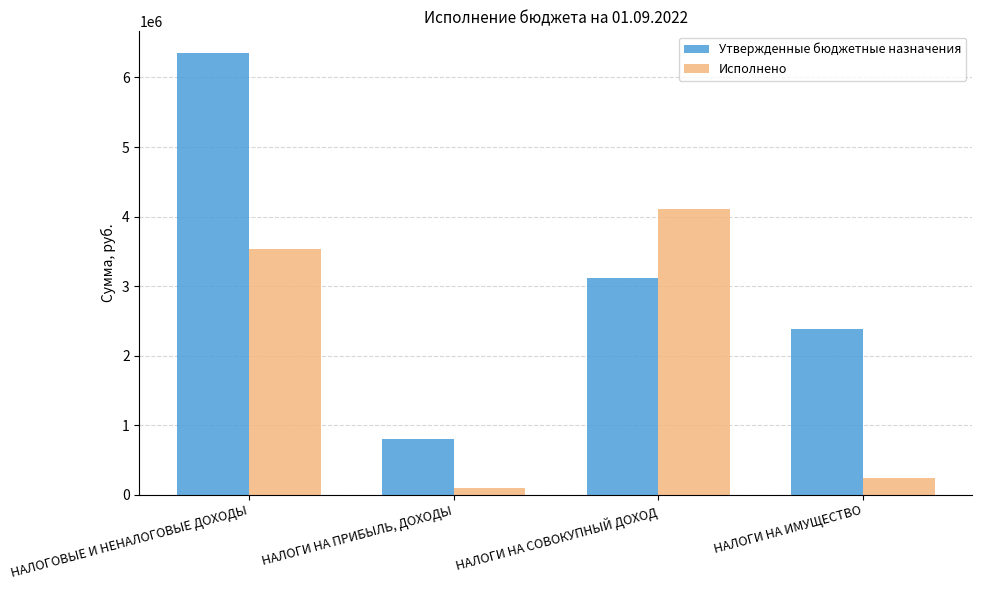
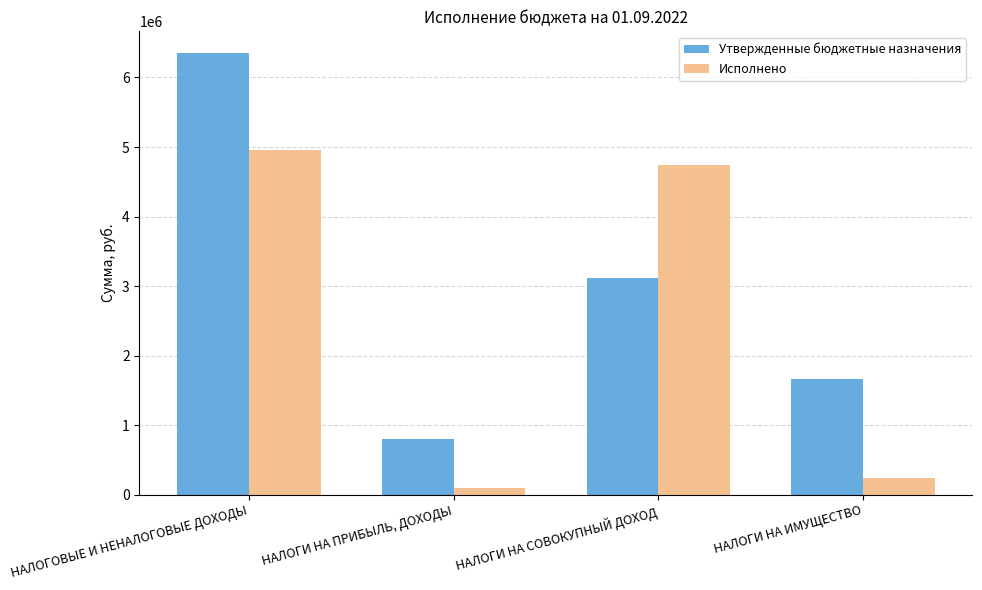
Исполнено, НАЛОГОВЫЕ И НЕНАЛОГОВЫЕ ДОХОДЫ: 3500000 -> 4900000
Исполнено, НАЛОГИ НА СОВОКУПНЫЙ ДОХОД: 4100000 -> 4700000
Утвержденные бюджетные назначения, НАЛОГИ НА ИМУЩЕСТВО: 2400000 -> 1700000
